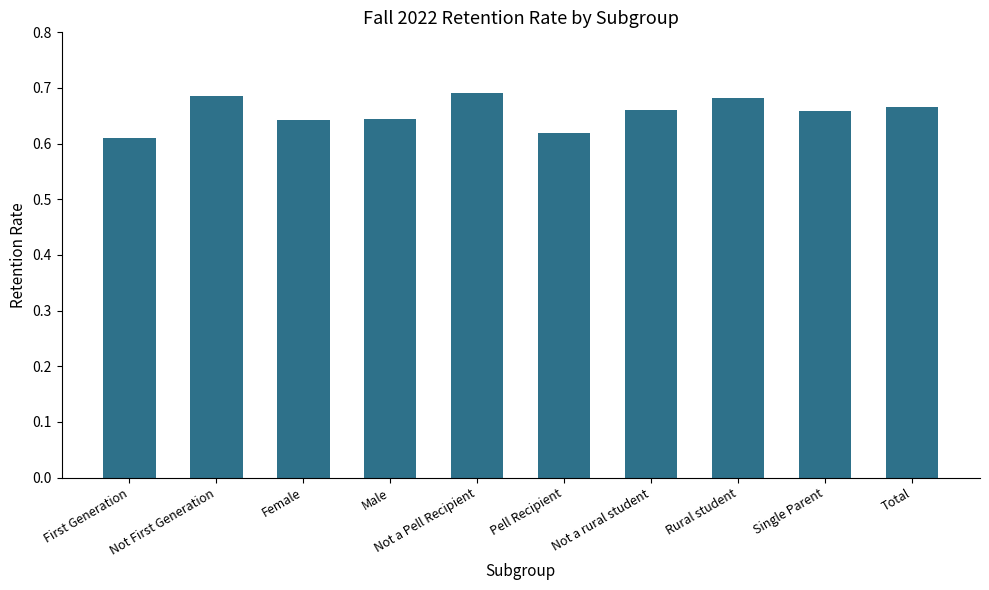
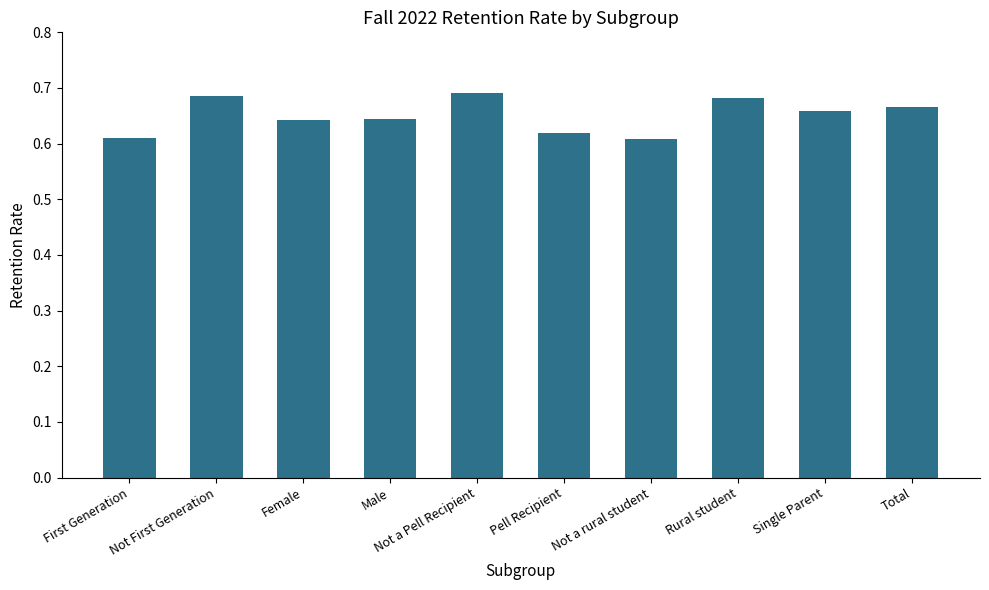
Not a rural student: 0.66 -> 0.61
